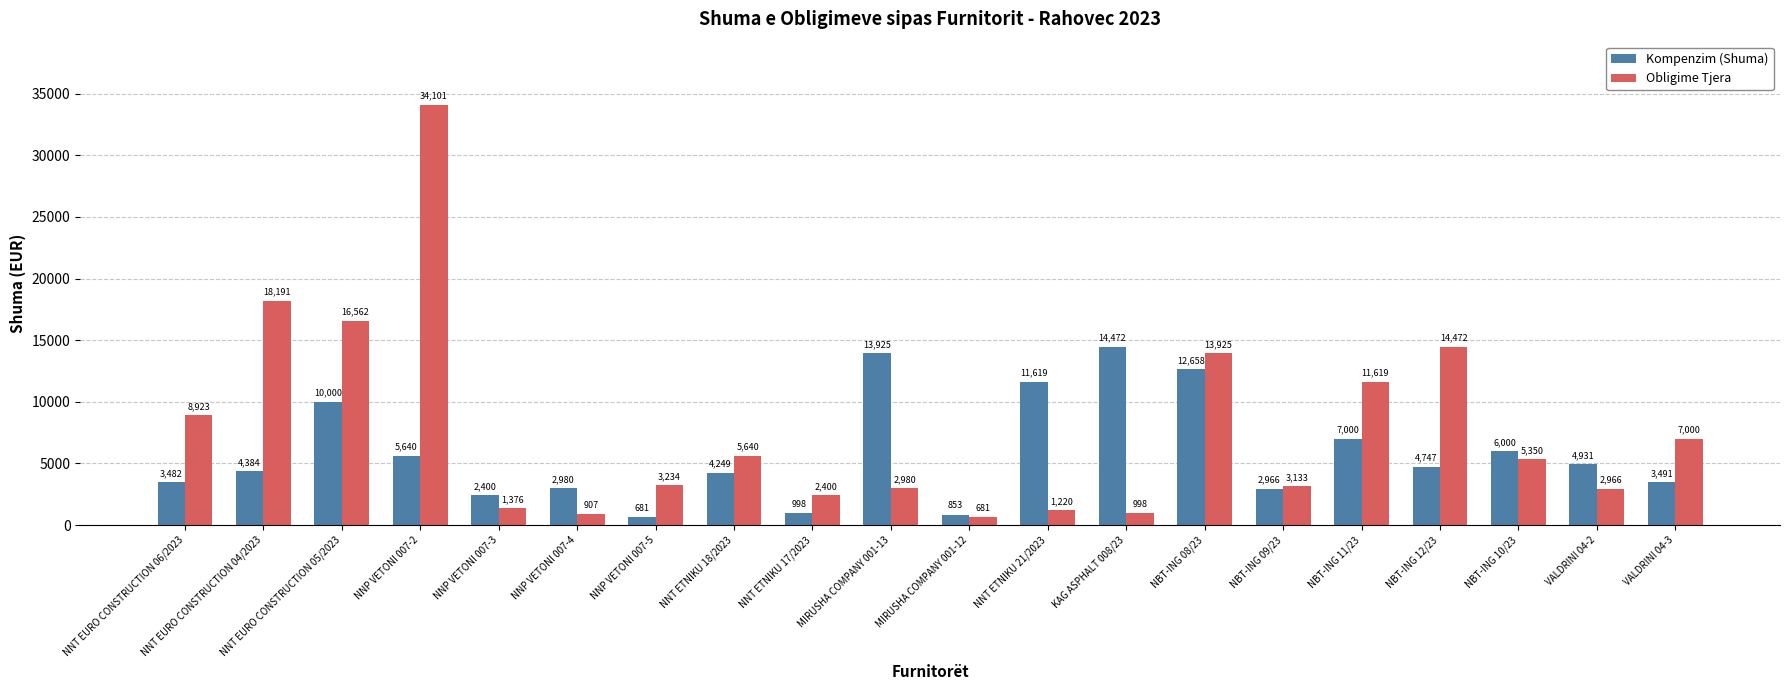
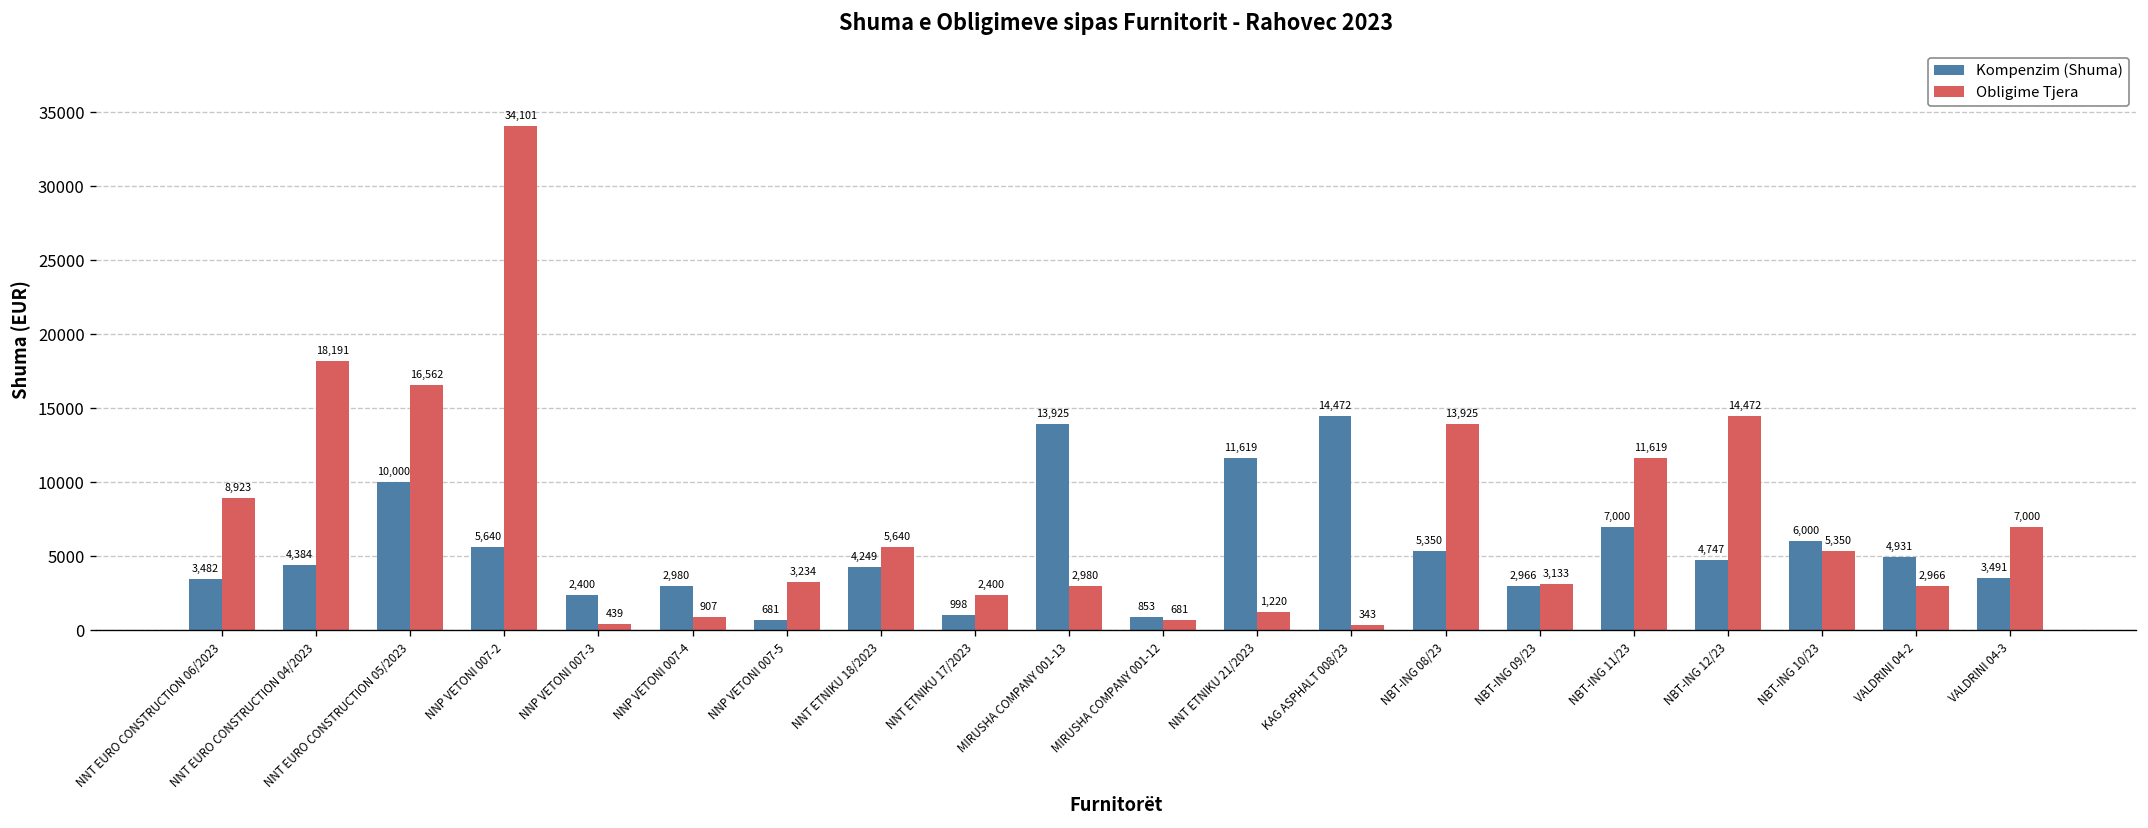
Obligime Tjera, NNP VETONI 007-3: 1,376 -> 439
Obligime Tjera, KAG ASPHALT 008/23: 998 -> 343
Kompenzim (Shuma), NBT-ING 08/23: 12,658 -> 5,350
